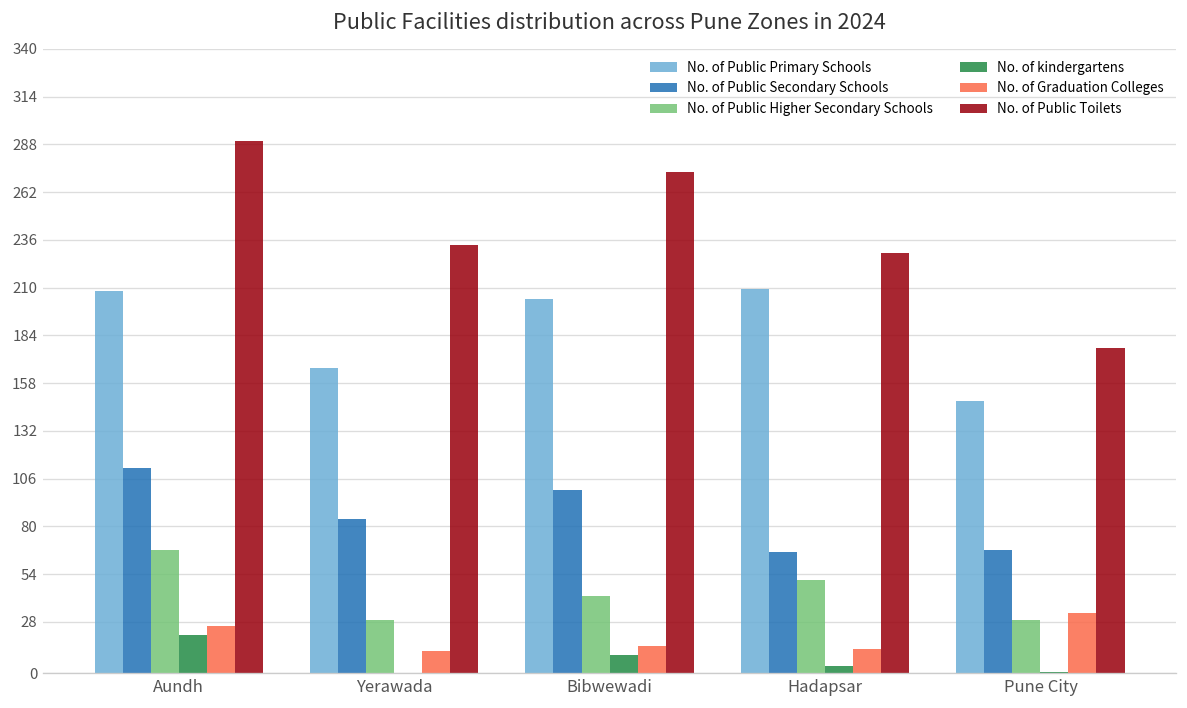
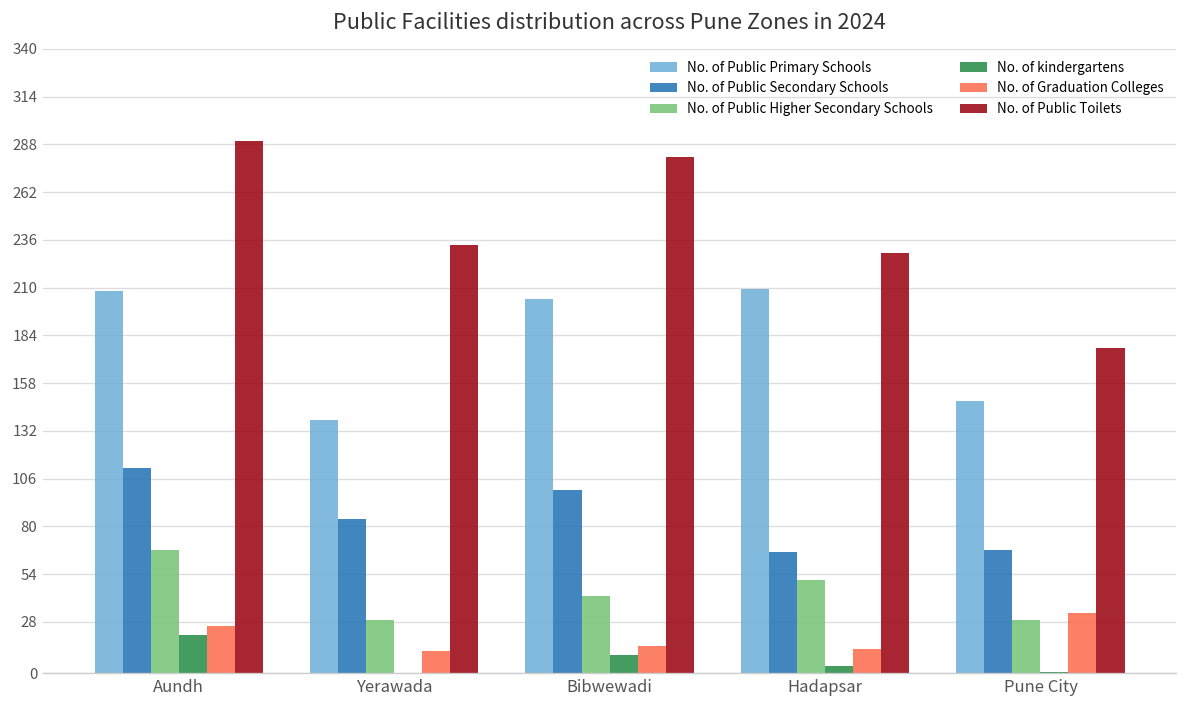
No. of Public Primary Schools, Yerawada: 166 -> 138
No. of Public Toilets, Bibwewadi: 273 -> 281
